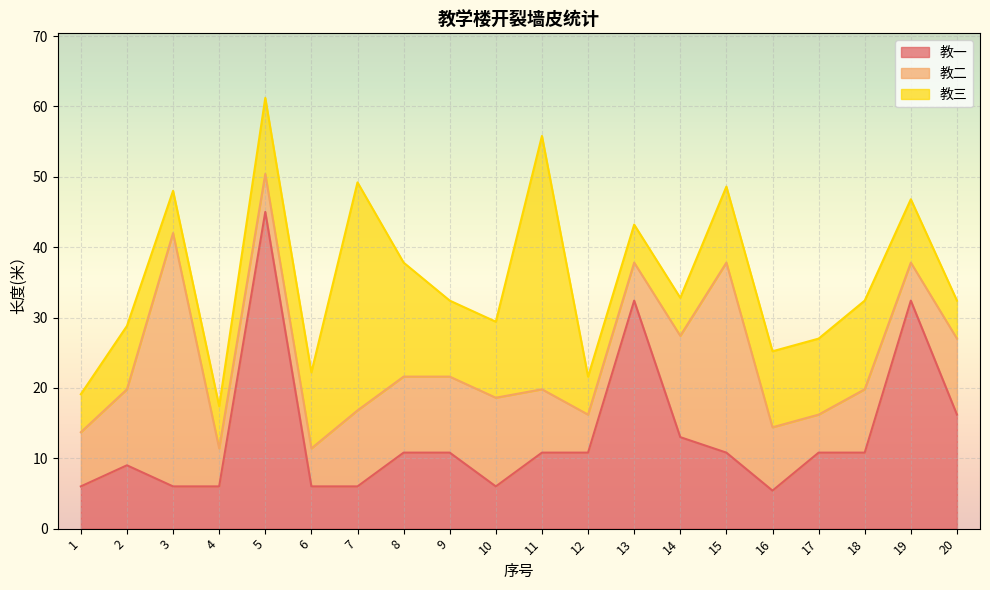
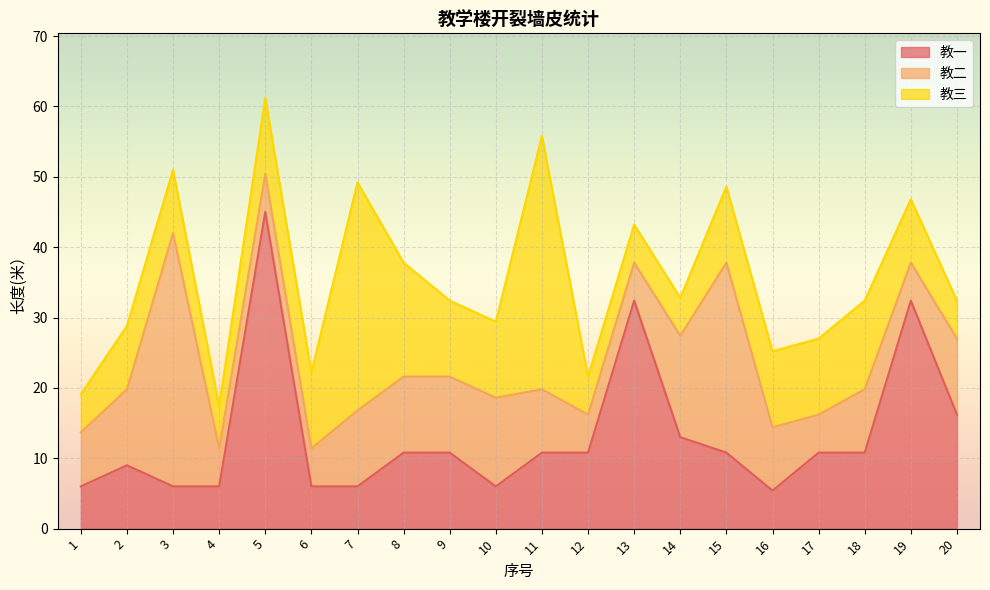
教三, 3: 6 -> 9
